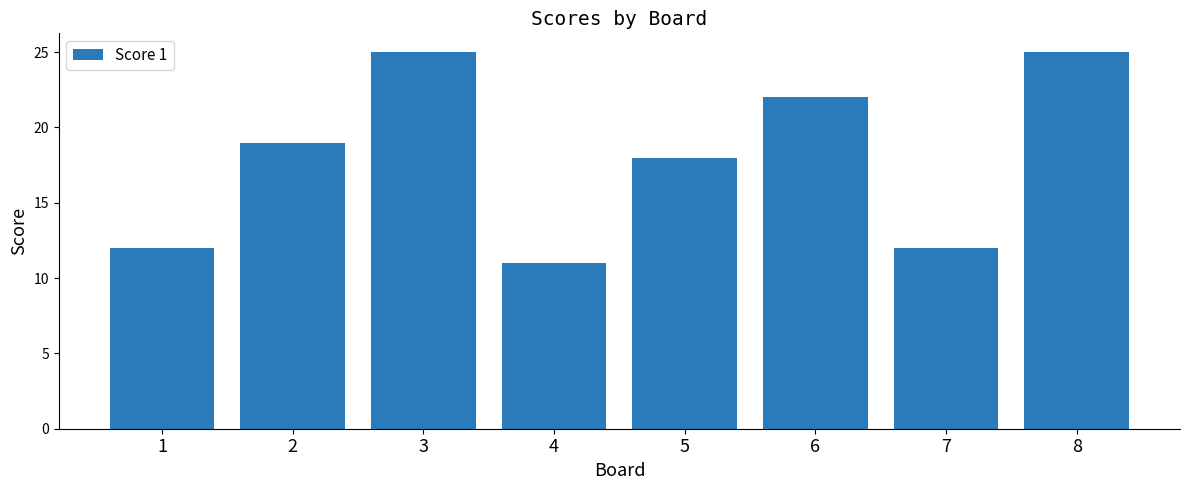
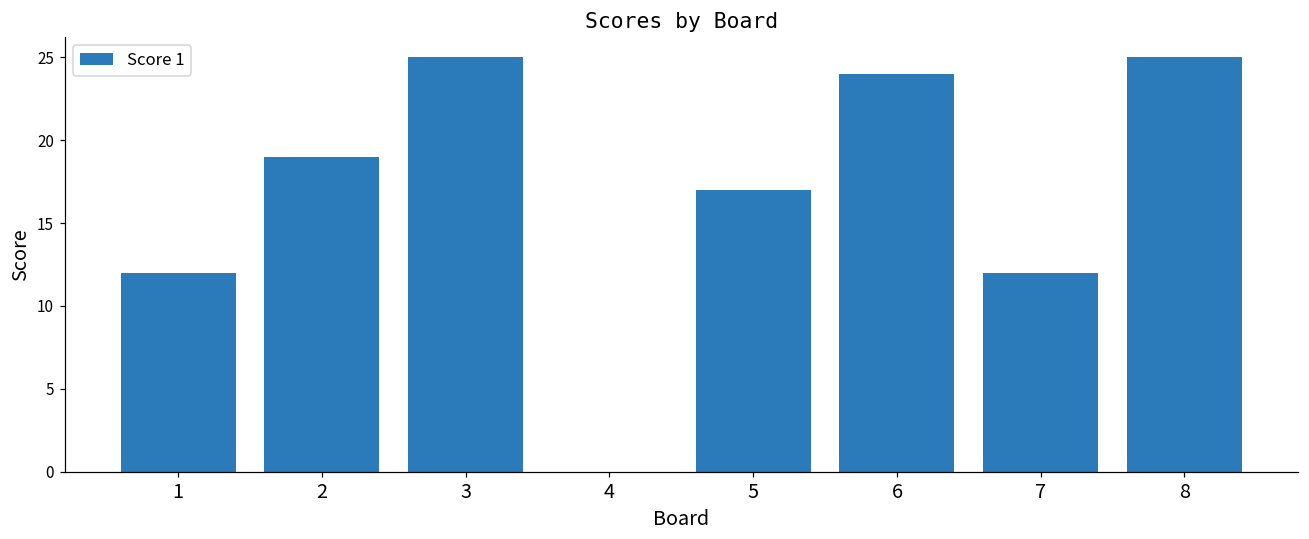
4: 11 -> 0
5: 18 -> 17
6: 22 -> 24
